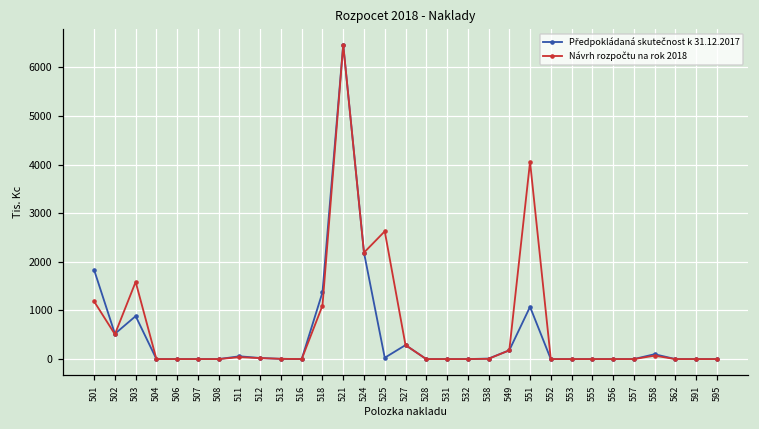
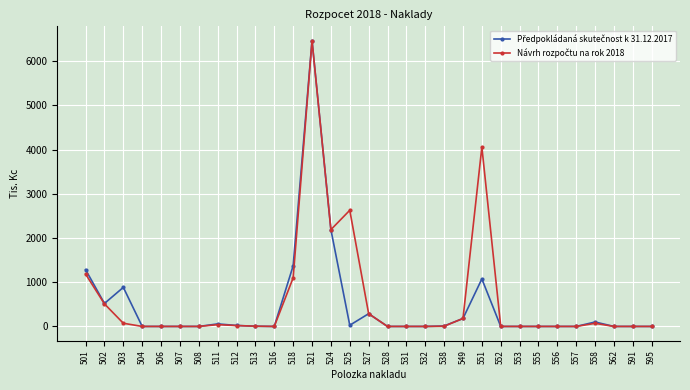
Předpokládaná skutečnost k 31.12.2017, 501: 1800 -> 1300
Návrh rozpočtu na rok 2018, 503: 1600 -> 100
